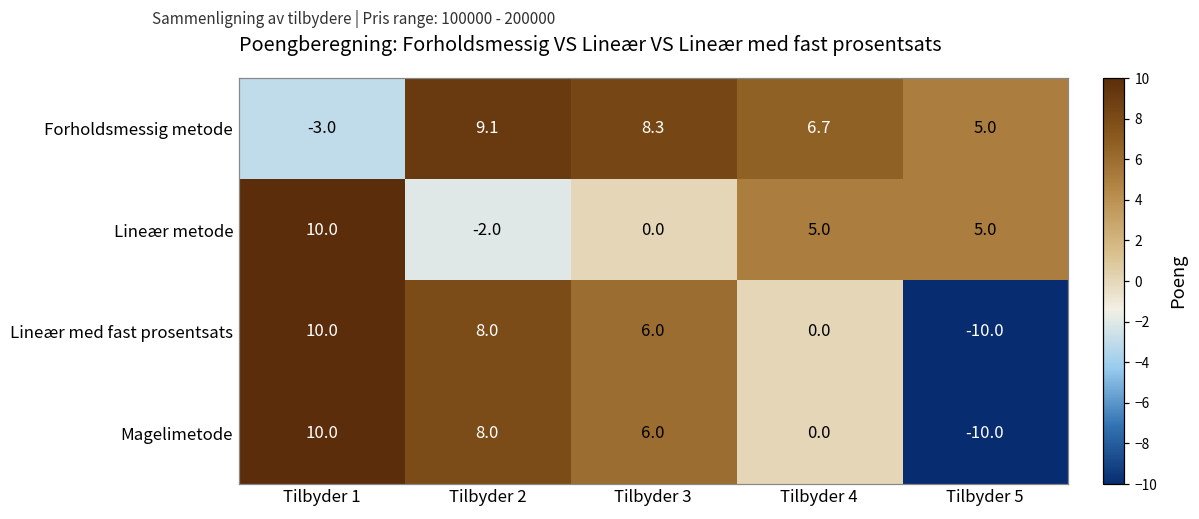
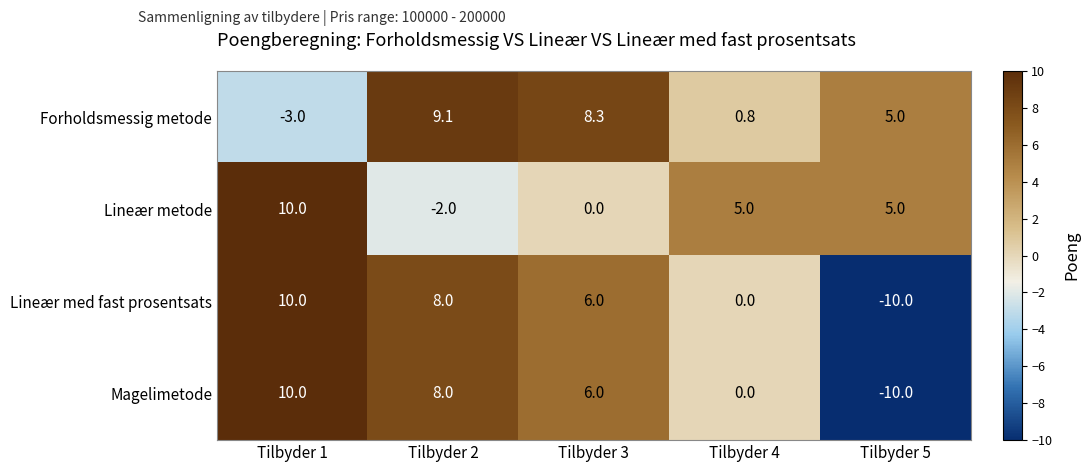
Forholdsmessig metode, Tilbyder 4: 6.7 -> 0.8
